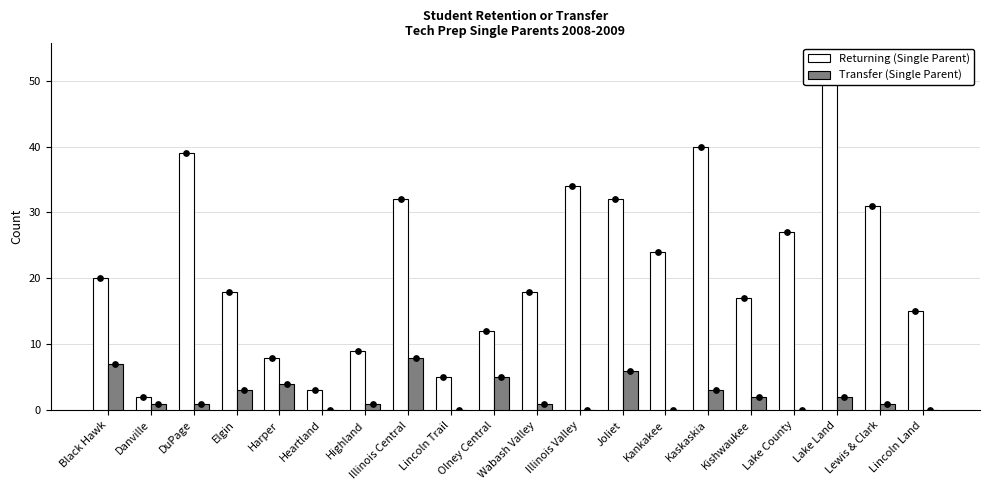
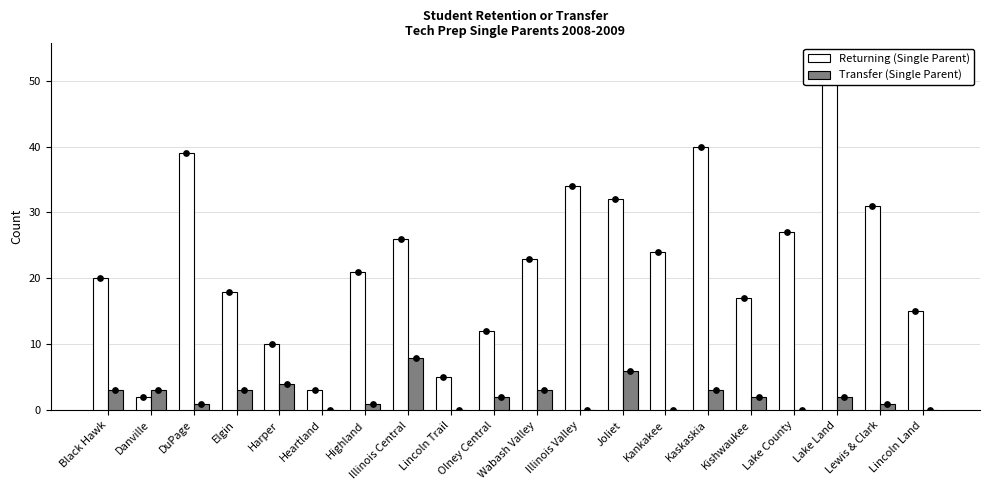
Transfer (Single Parent), Black Hawk: 7 -> 3
Transfer (Single Parent), Danville: 1 -> 3
Returning (Single Parent), Harper: 8 -> 10
Returning (Single Parent), Highland: 9 -> 21
Returning (Single Parent), Illinois Central: 32 -> 26
Transfer (Single Parent), Olney Central: 5 -> 2
Returning (Single Parent), Wabash Valley: 18 -> 23
Transfer (Single Parent), Wabash Valley: 1 -> 3
